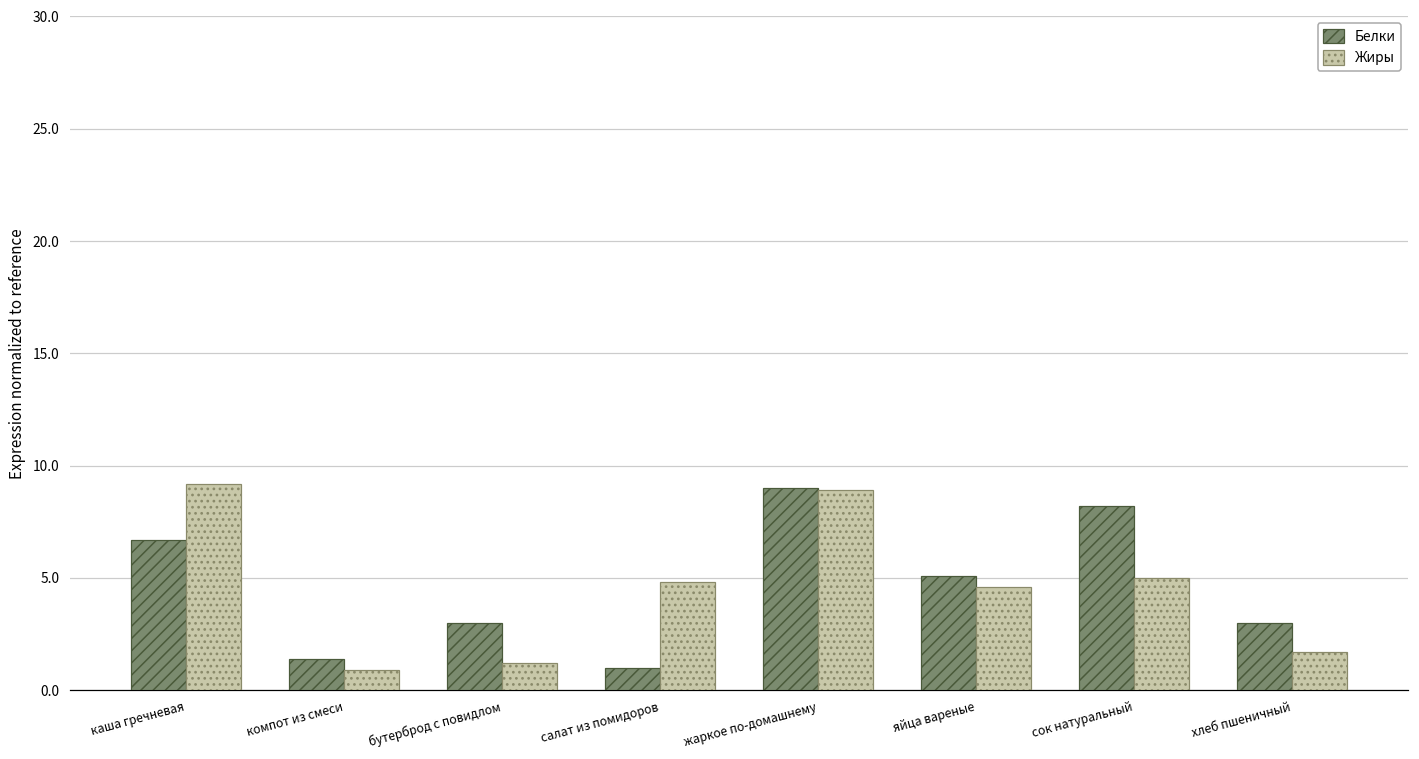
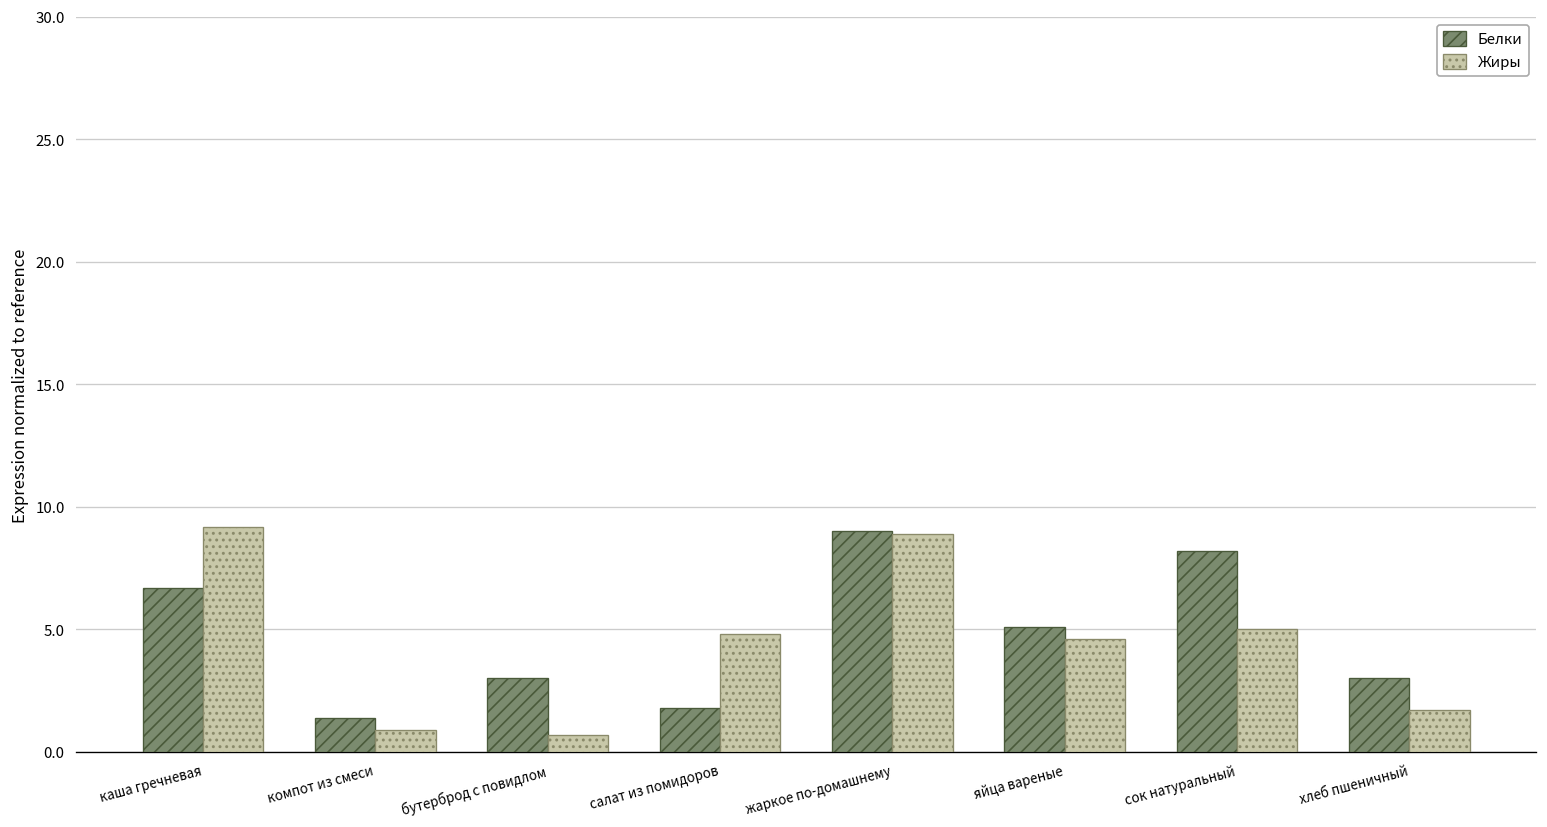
Жиры, бутерброд с повидлом: 1.2 -> 0.7
Белки, салат из помидоров: 1.0 -> 1.8
